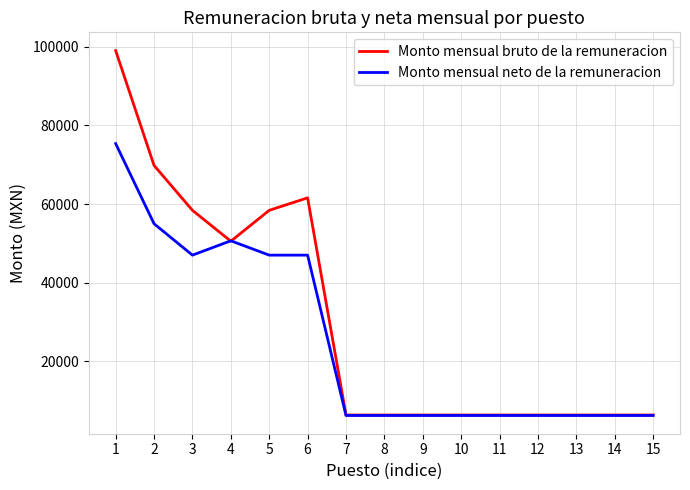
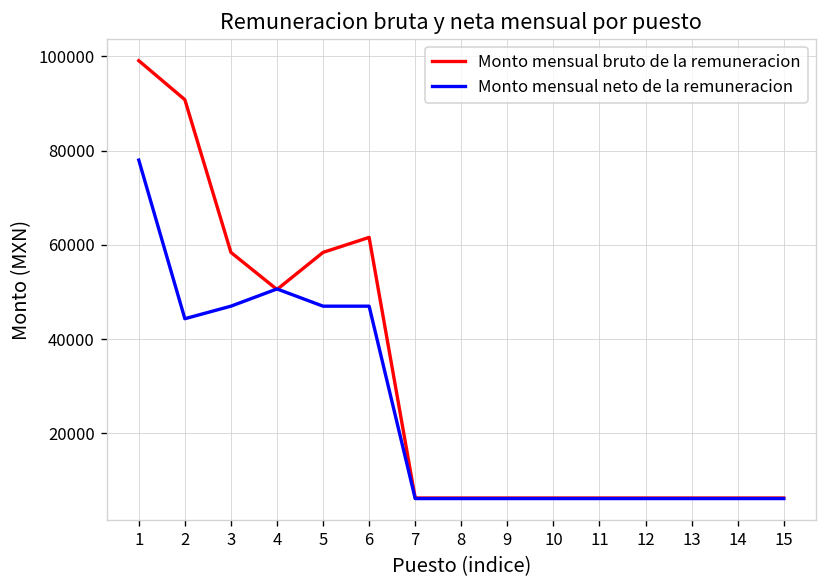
Monto mensual neto de la remuneracion, 1: 75000 -> 78000
Monto mensual bruto de la remuneracion, 2: 70000 -> 91000
Monto mensual neto de la remuneracion, 2: 55000 -> 44000
